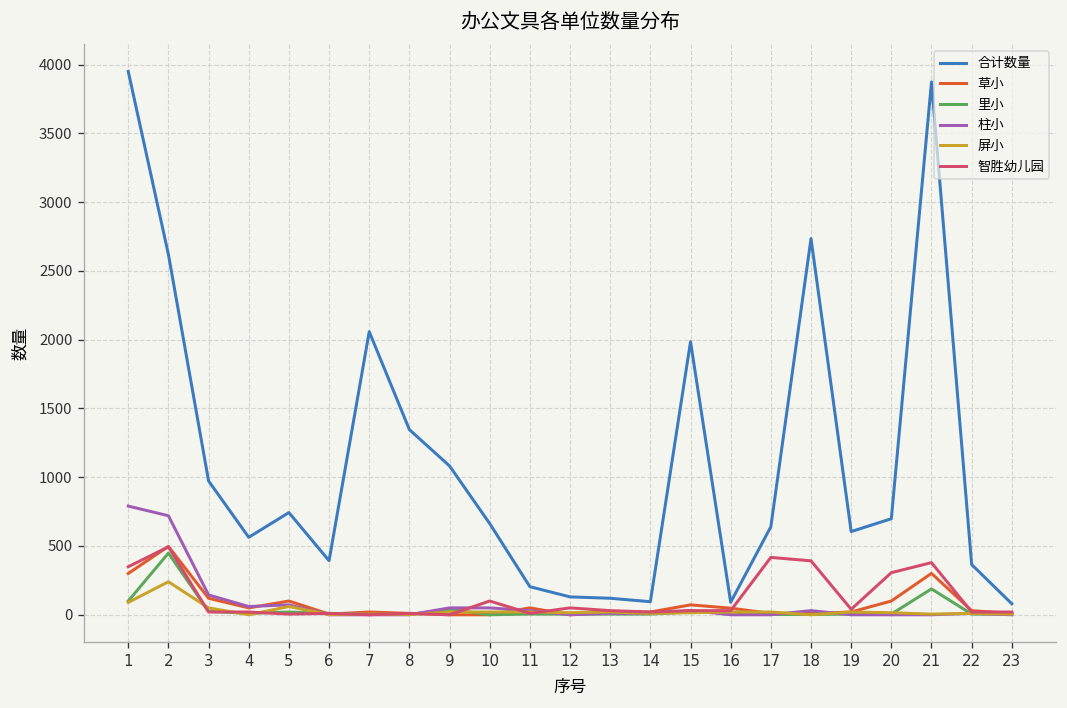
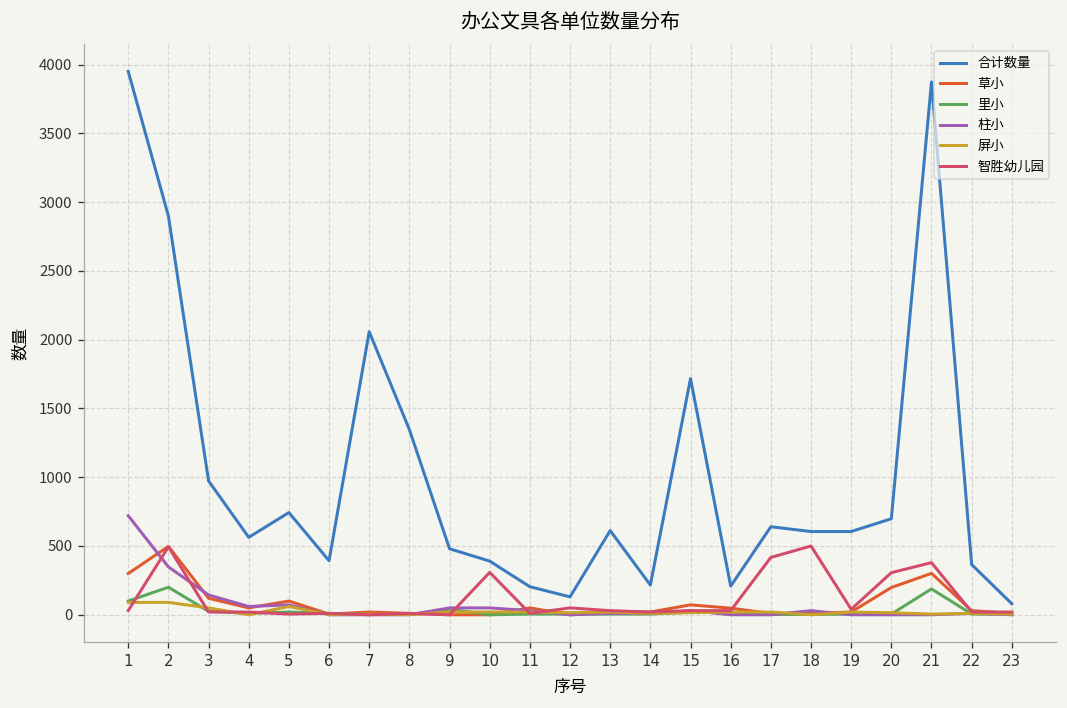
柱小, 1: 790 -> 720
智胜幼儿园, 1: 350 -> 30
合计数量, 2: 2620 -> 2900
里小, 2: 450 -> 200
柱小, 2: 720 -> 350
屏小, 2: 240 -> 90
合计数量, 9: 1080 -> 480
合计数量, 10: 660 -> 390
智胜幼儿园, 10: 100 -> 310
合计数量, 13: 120 -> 610
合计数量, 14: 100 -> 220
合计数量, 15: 1990 -> 1720
合计数量, 16: 90 -> 210
合计数量, 18: 2740 -> 610
智胜幼儿园, 18: 390 -> 500
草小, 20: 100 -> 200
